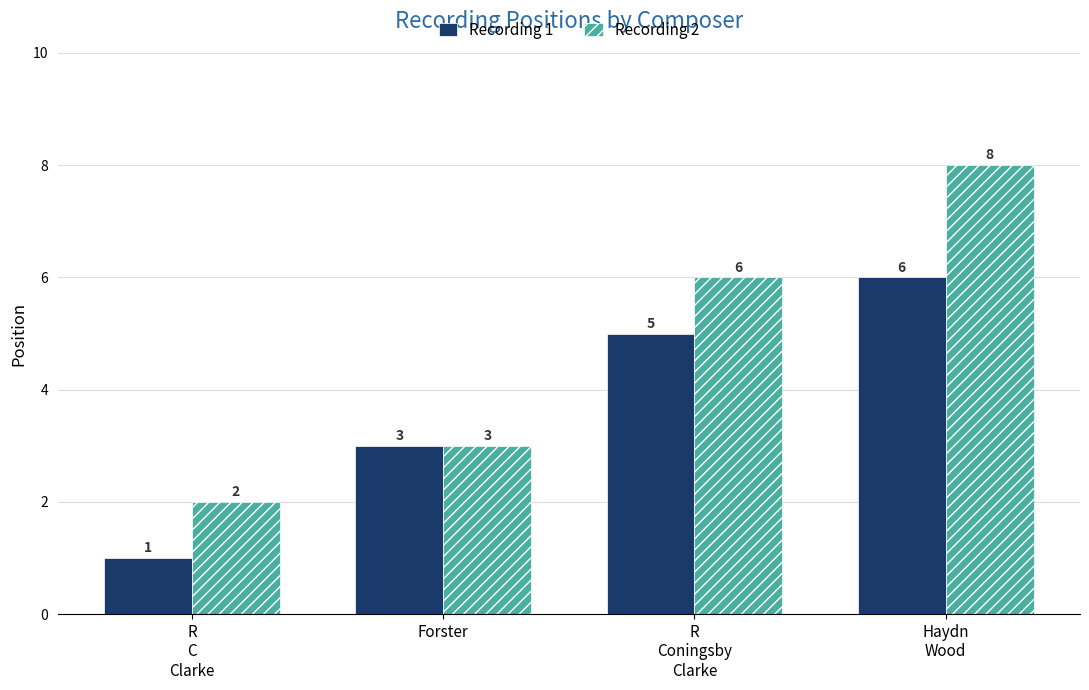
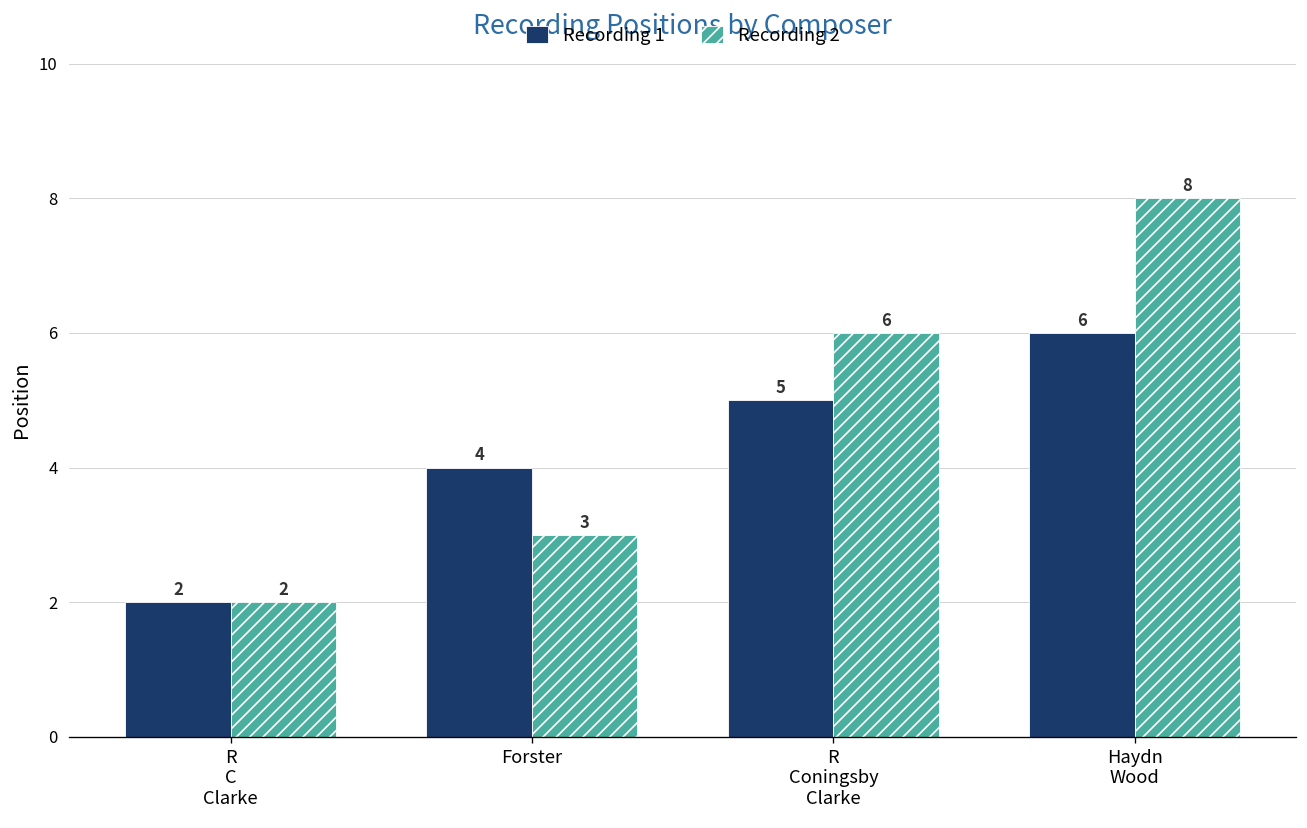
Recording 1, R C Clarke: 1 -> 2
Recording 1, Forster: 3 -> 4
